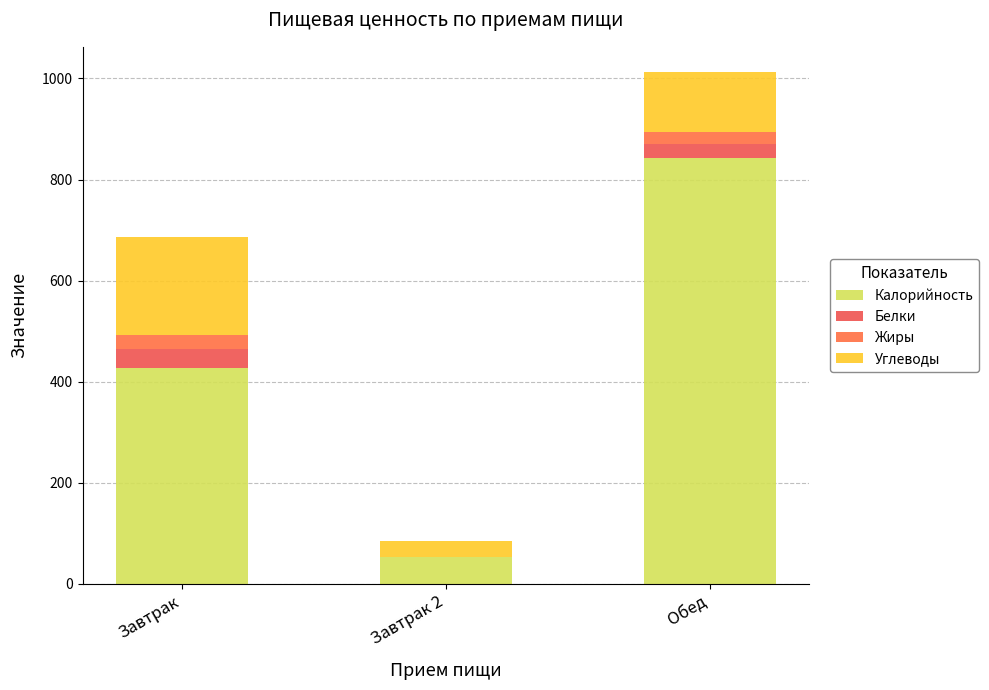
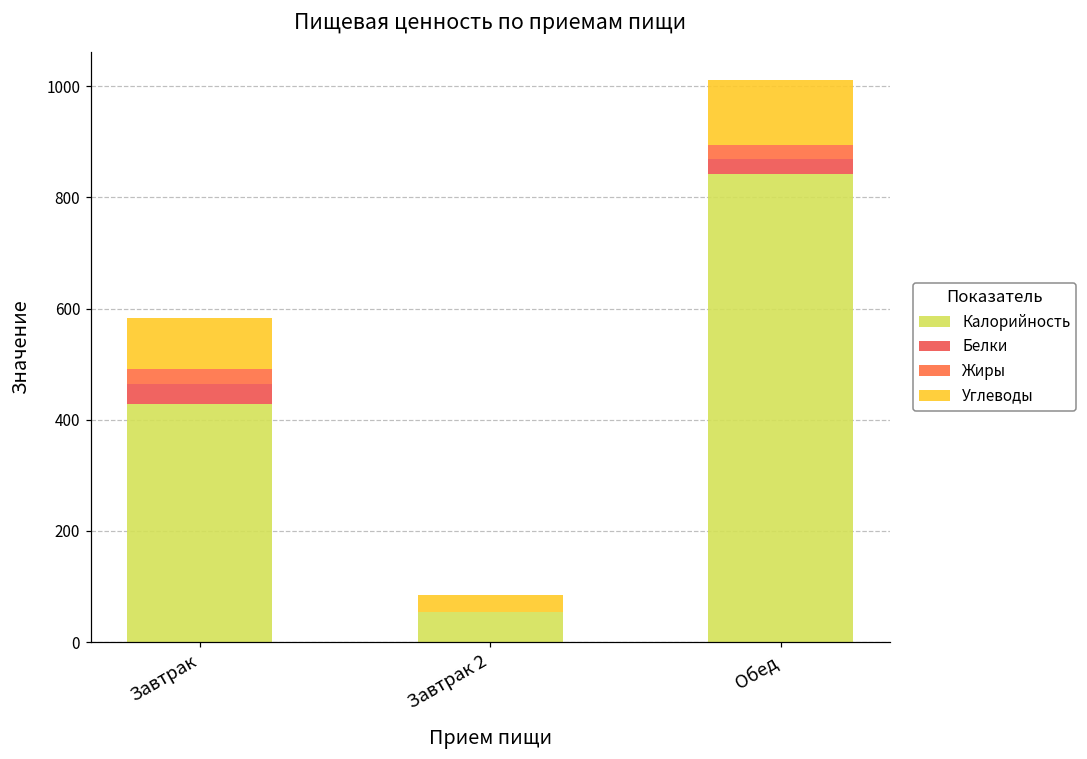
Углеводы, Завтрак: 200 -> 90
